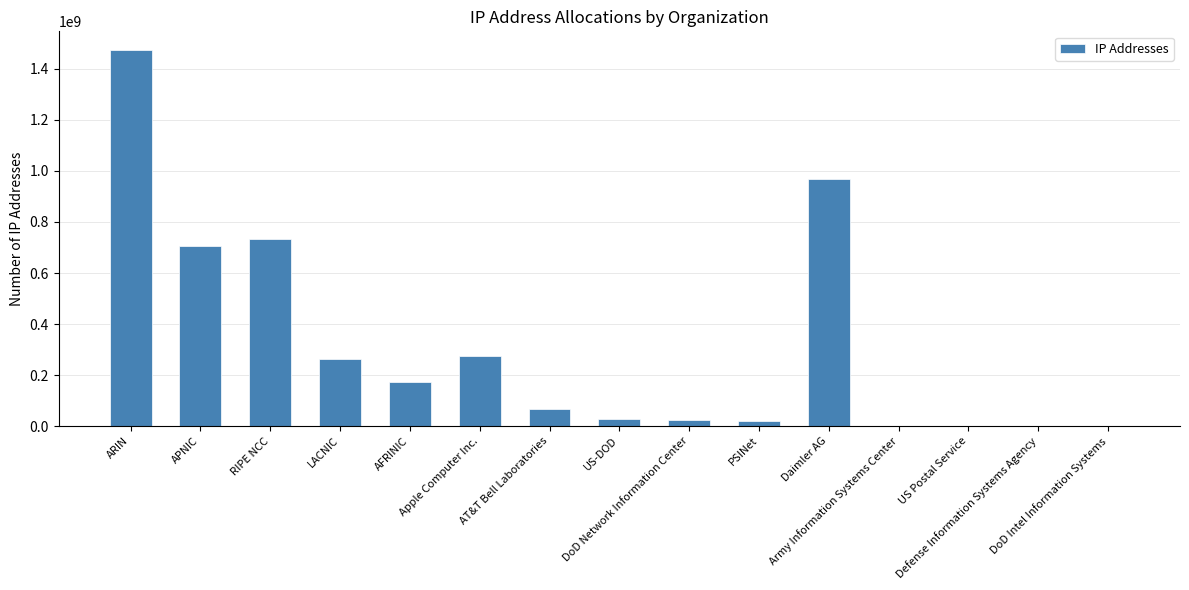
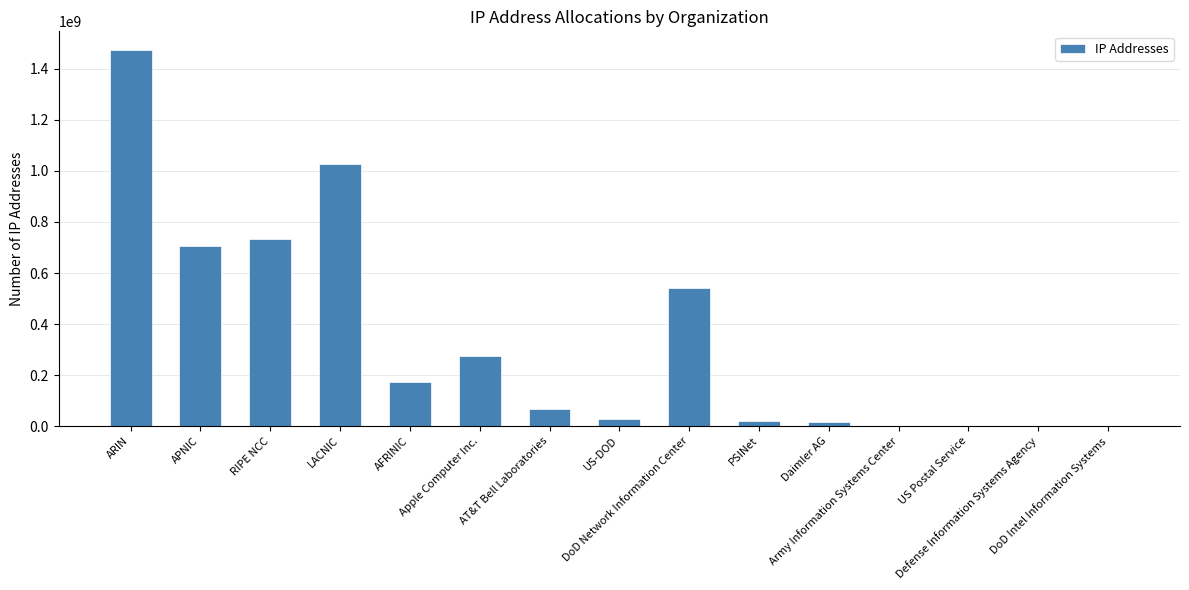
LACNIC: 260000000 -> 1030000000
DoD Network Information Center: 20000000 -> 540000000
Daimler AG: 970000000 -> 20000000
